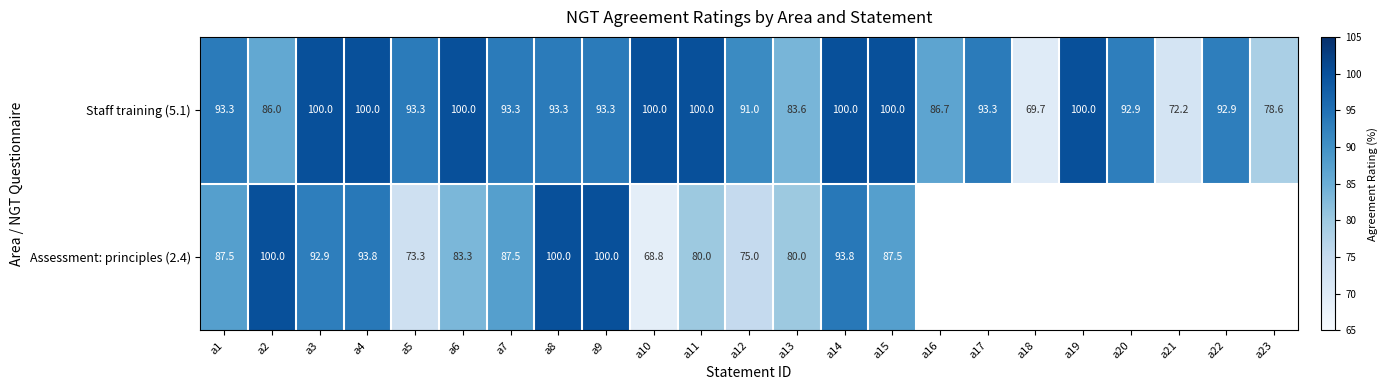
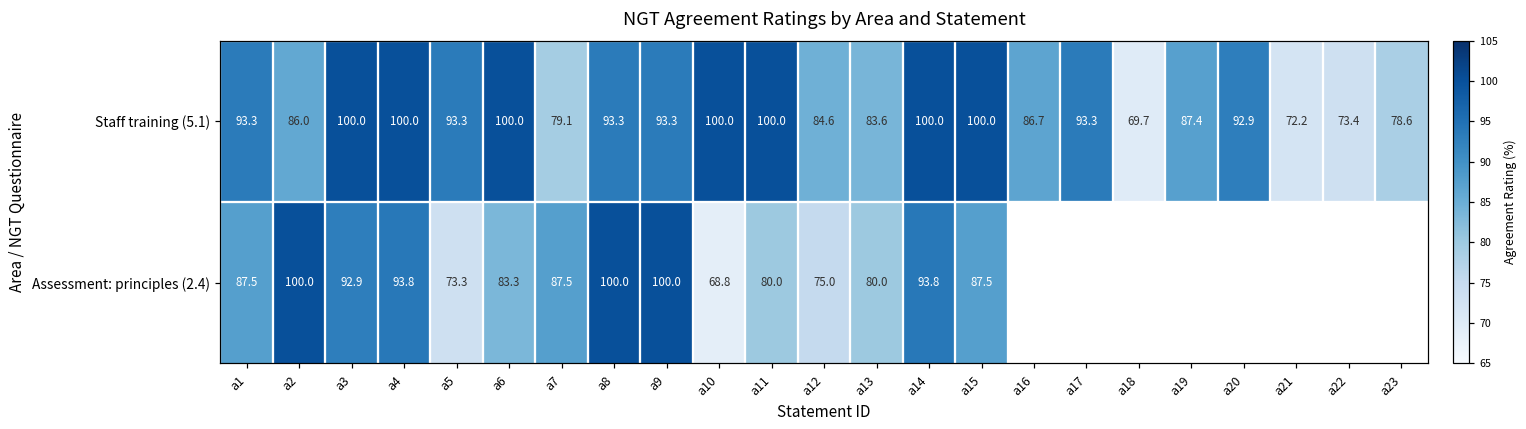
Staff training (5.1), a7: 93.3 -> 79.1
Staff training (5.1), a12: 91.0 -> 84.6
Staff training (5.1), a19: 100.0 -> 87.4
Staff training (5.1), a22: 92.9 -> 73.4
